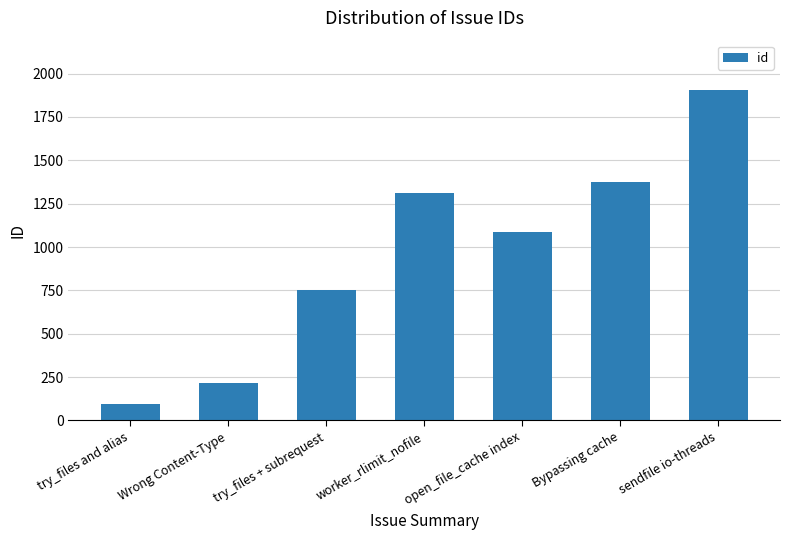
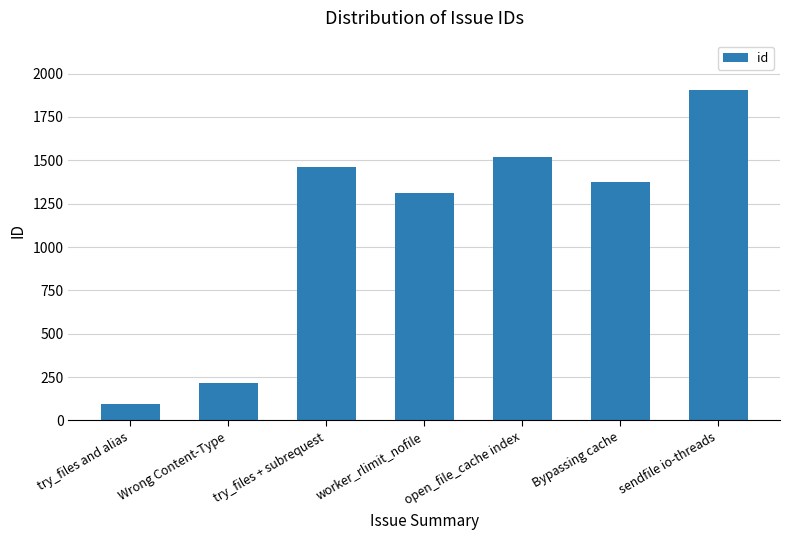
try_files + subrequest: 750 -> 1460
open_file_cache index: 1090 -> 1520
